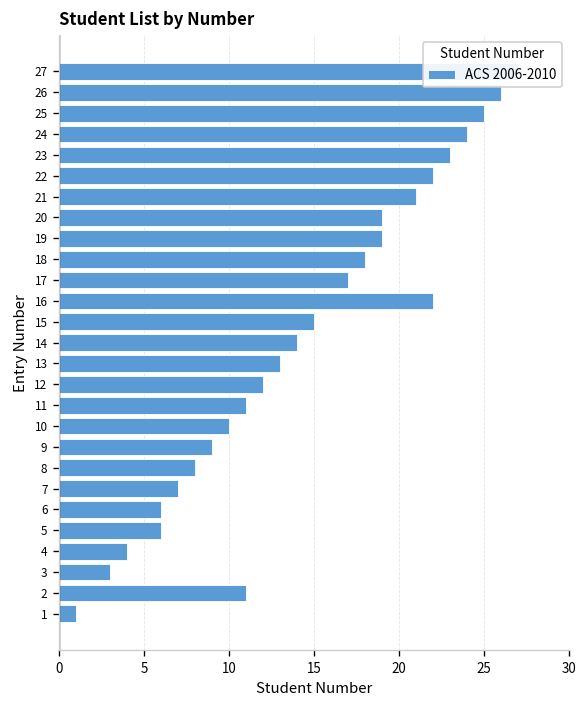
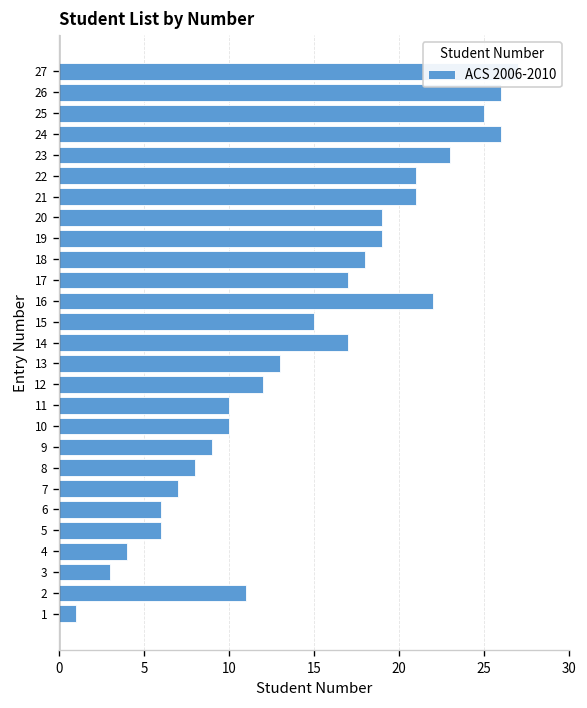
24: 24 -> 26
22: 22 -> 21
14: 14 -> 17
11: 11 -> 10
